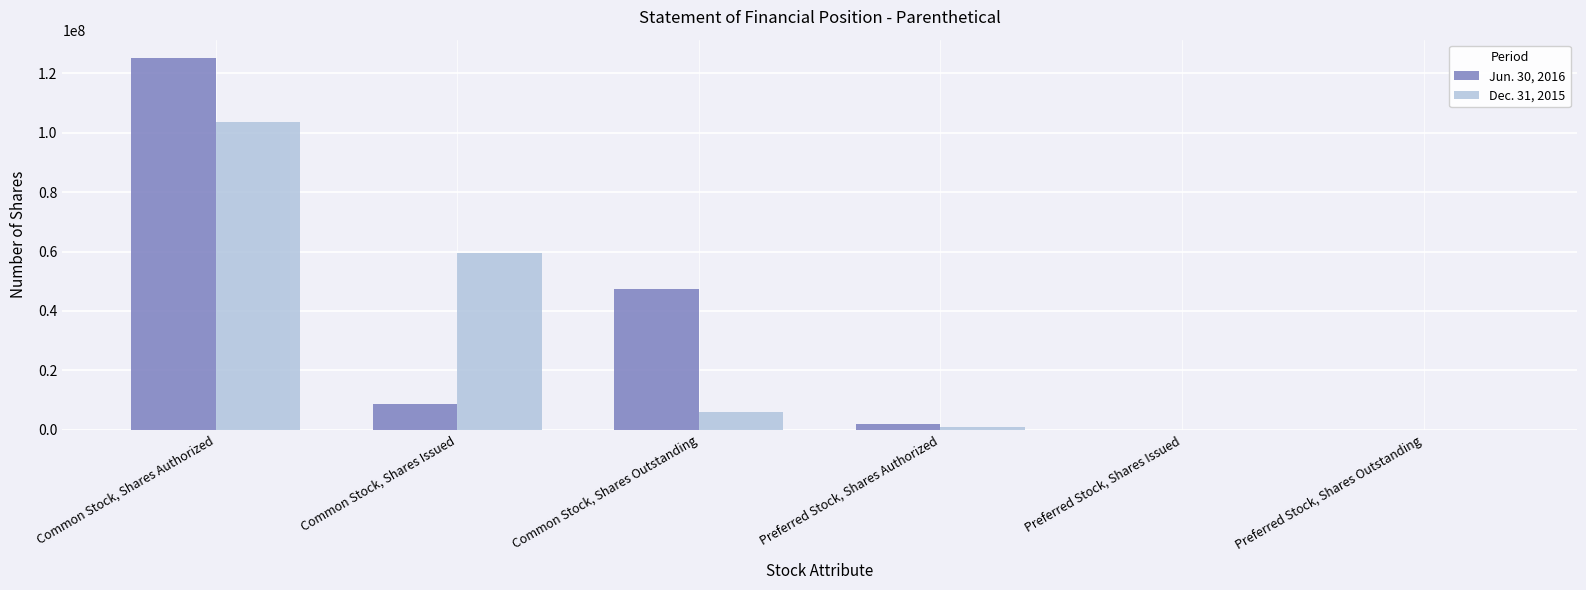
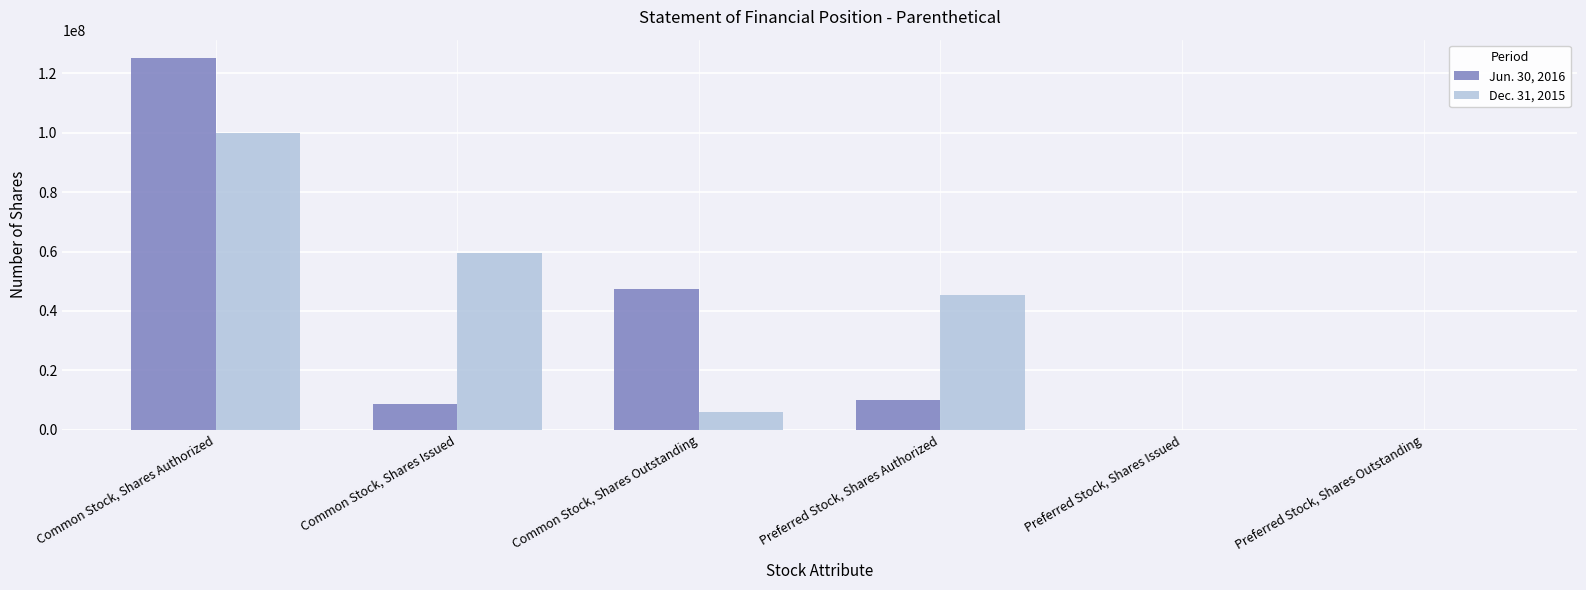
Dec. 31, 2015, Common Stock, Shares Authorized: 104000000 -> 100000000
Jun. 30, 2016, Preferred Stock, Shares Authorized: 2000000 -> 10000000
Dec. 31, 2015, Preferred Stock, Shares Authorized: 1000000 -> 45000000
